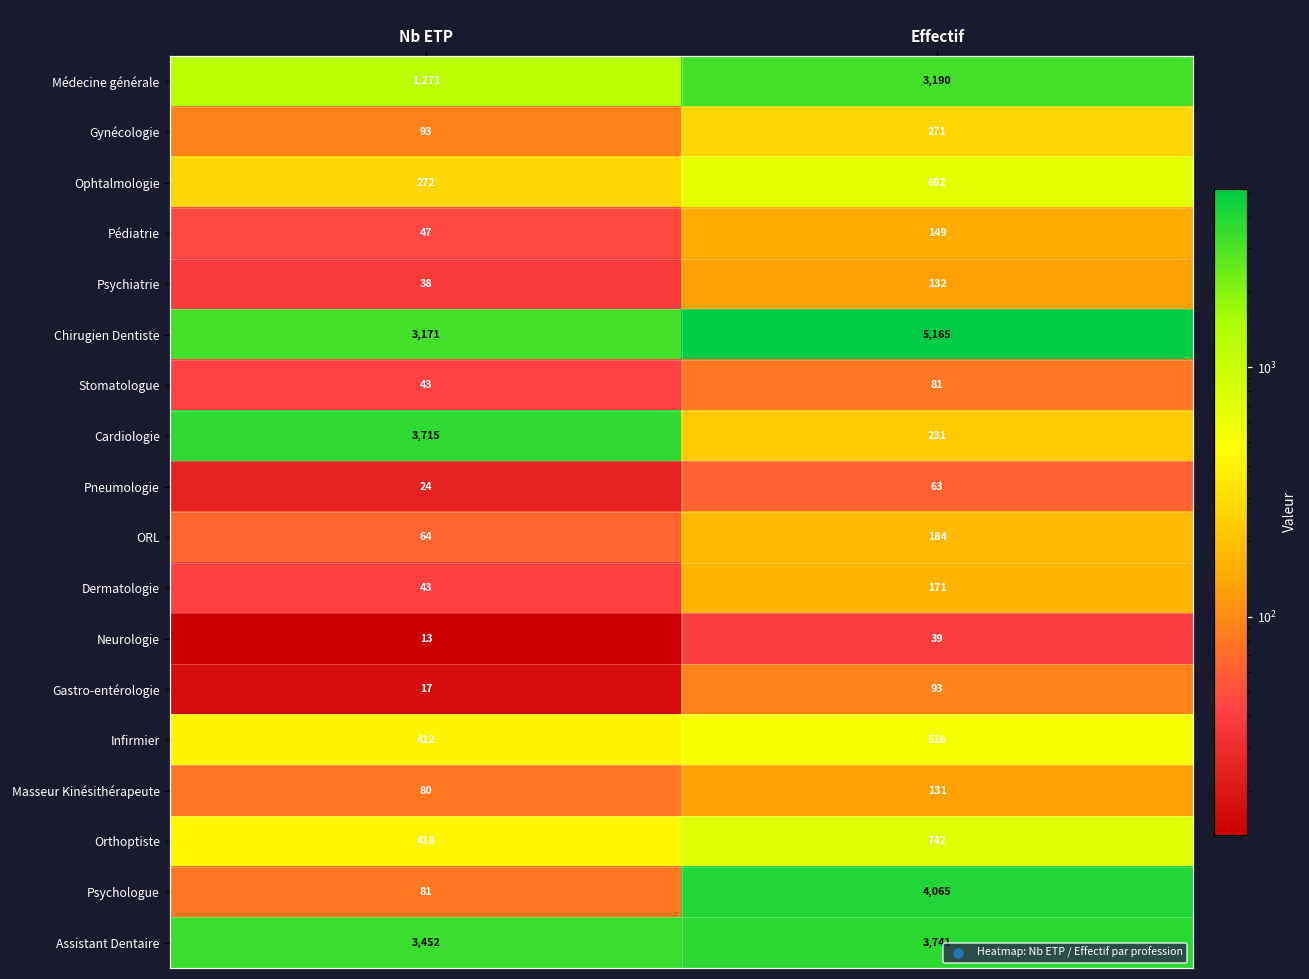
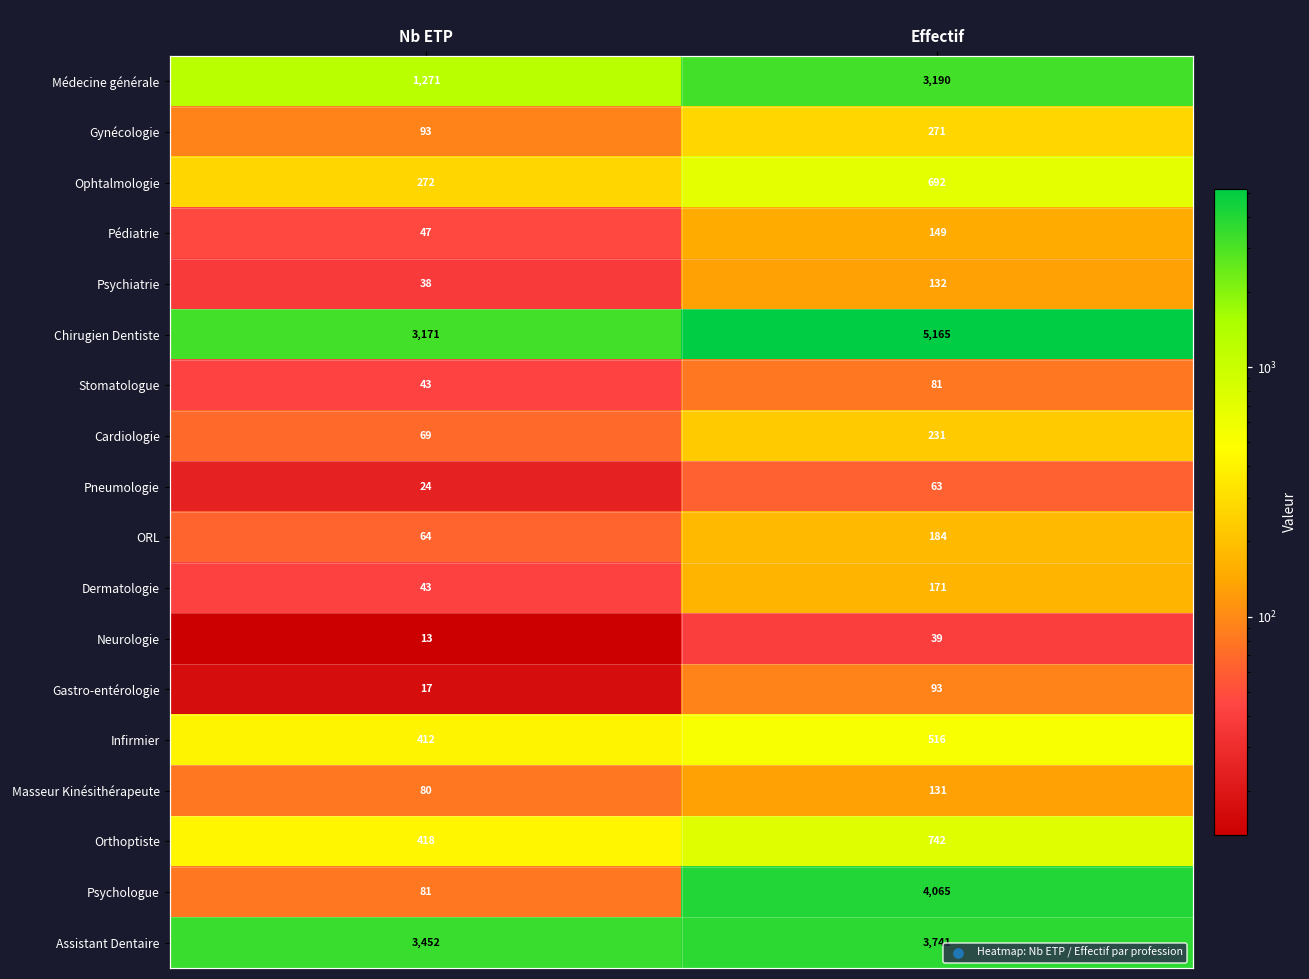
Cardiologie, Nb ETP: 3,715 -> 69
